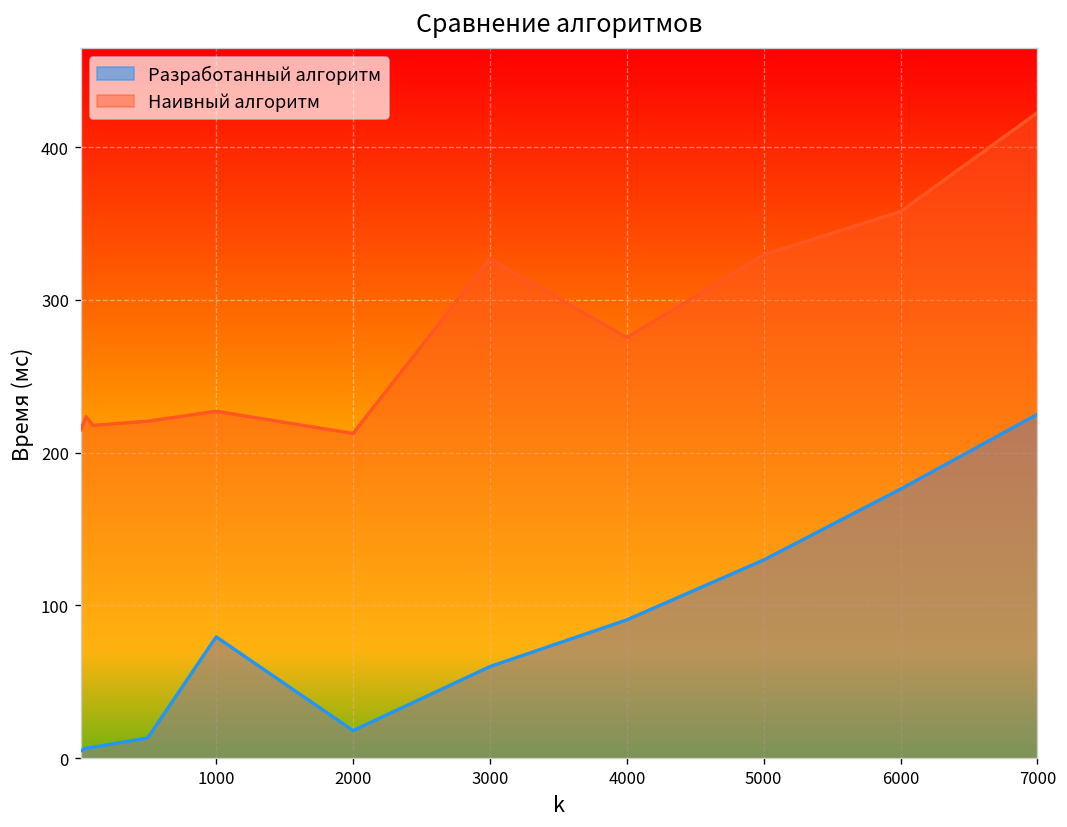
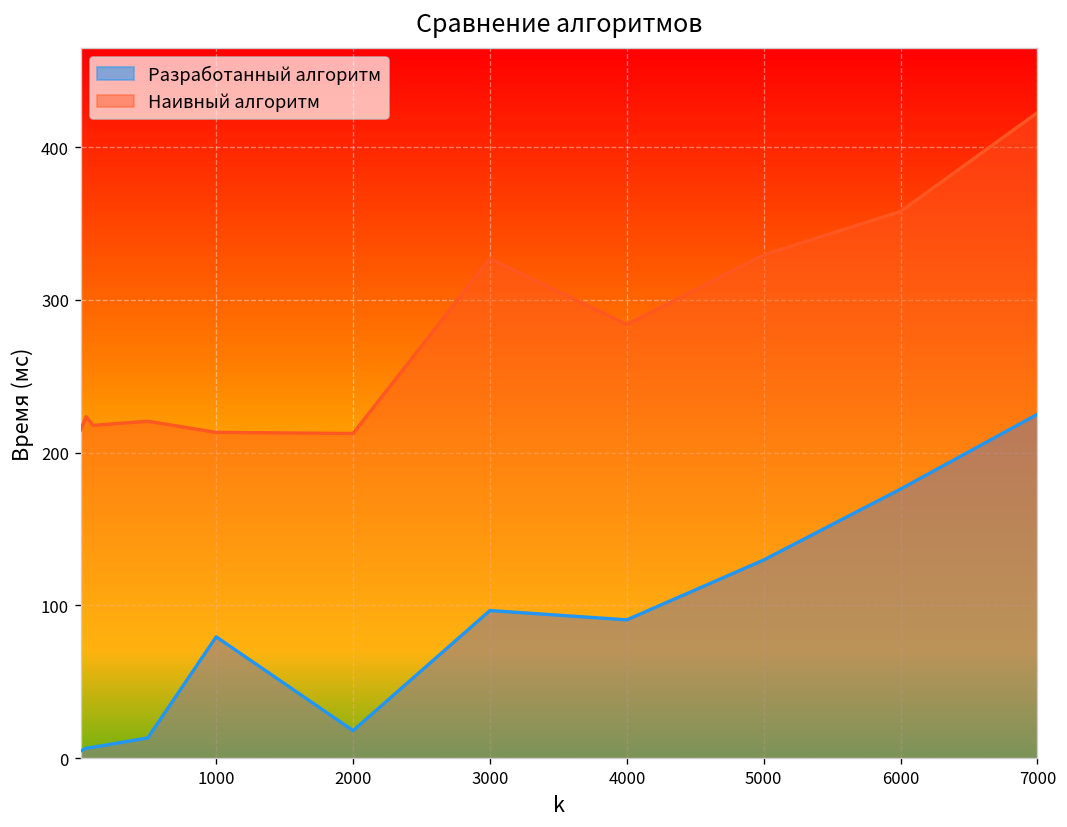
Наивный алгоритм, 1000: 227 -> 213
Разработанный алгоритм, 3000: 60 -> 97
Наивный алгоритм, 4000: 275 -> 284
